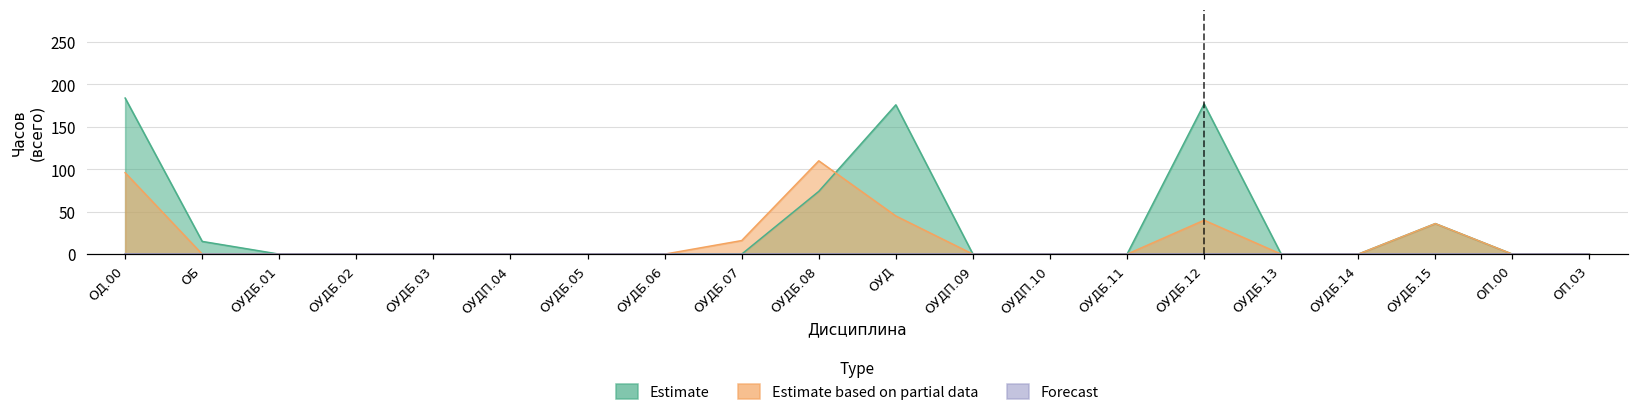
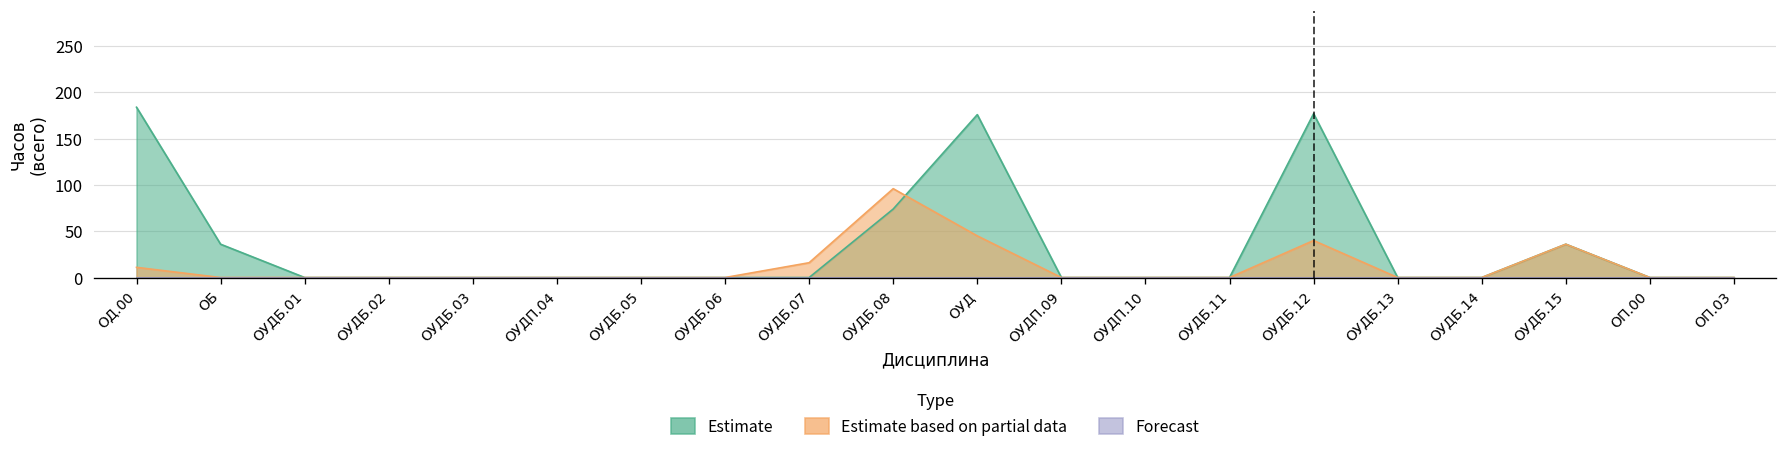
Estimate based on partial data, ОД.00: 100 -> 10
Estimate, ОБ: 20 -> 40
Estimate based on partial data, ОУДБ.08: 110 -> 100
